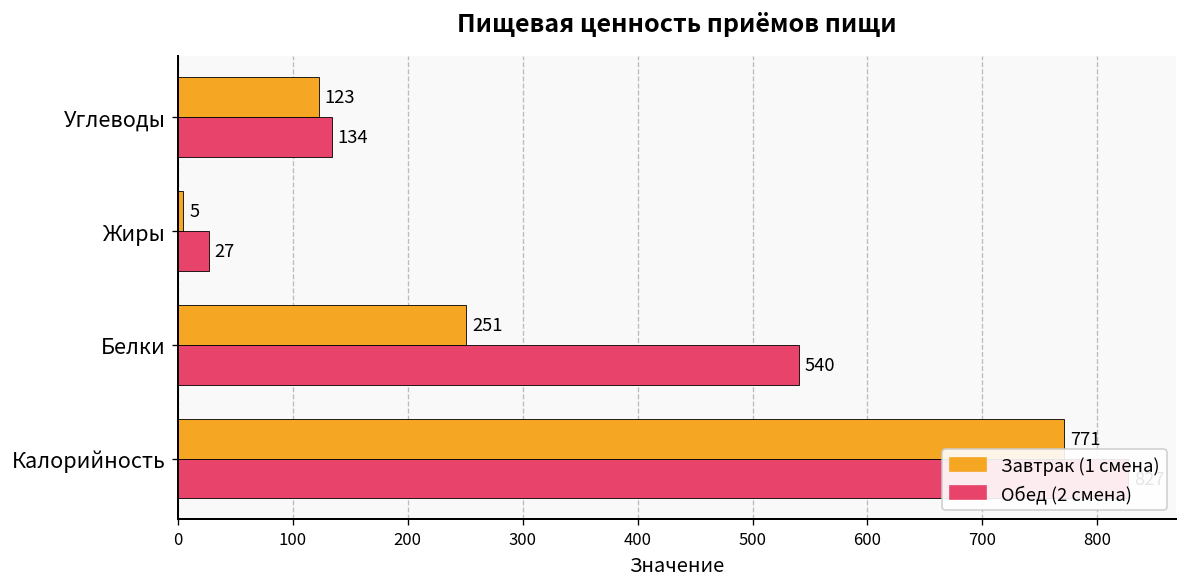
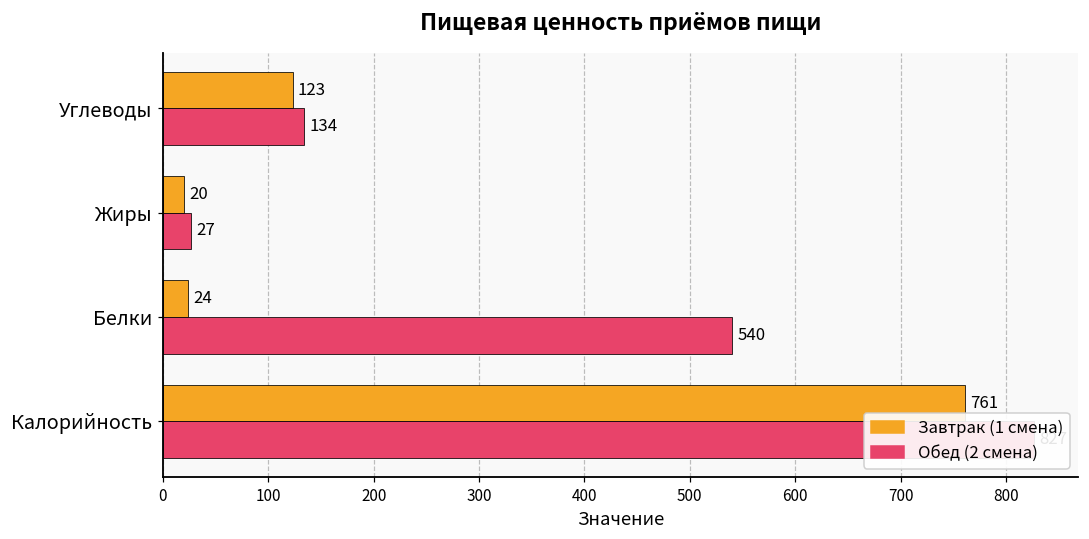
Завтрак (1 смена), Жиры: 5 -> 20
Завтрак (1 смена), Белки: 251 -> 24
Завтрак (1 смена), Калорийность: 770 -> 760
